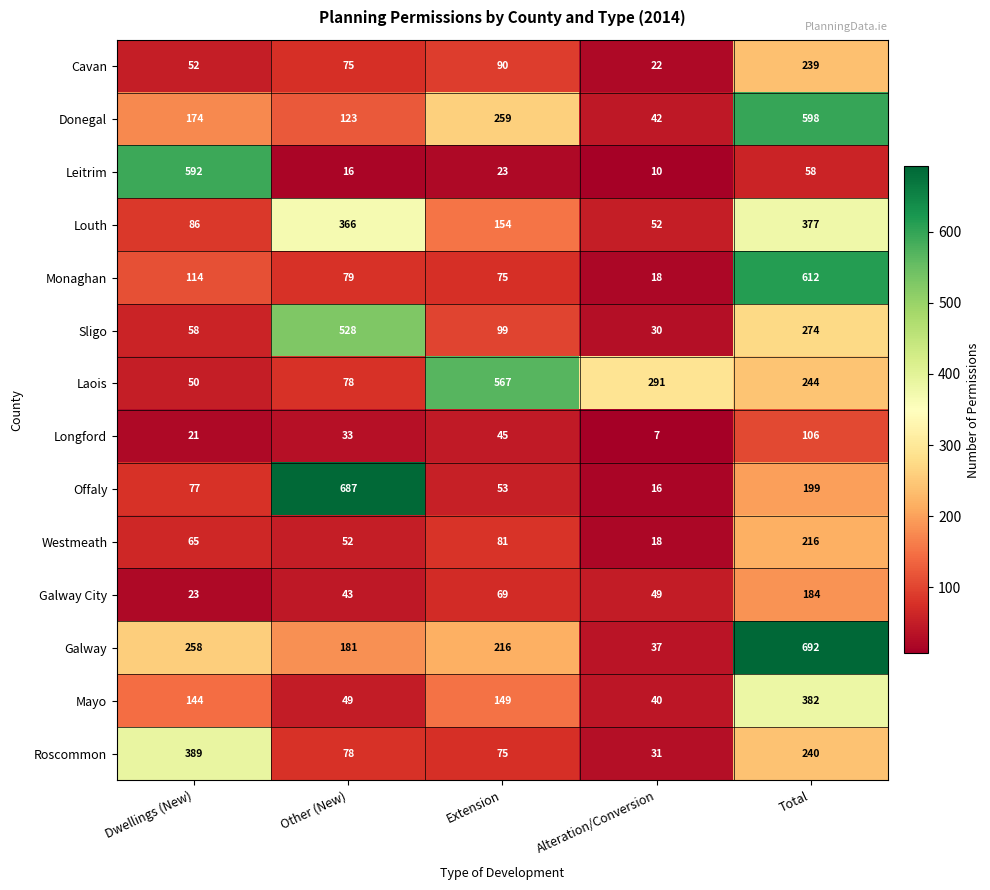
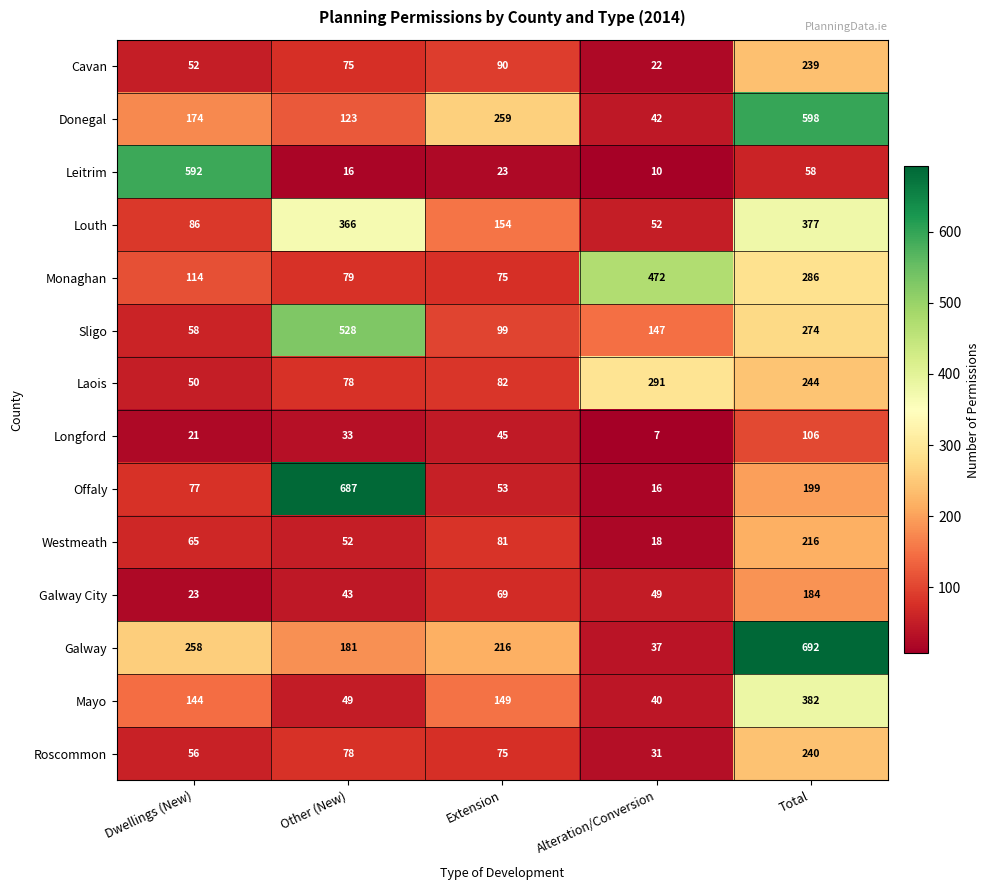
Monaghan, Alteration/Conversion: 18 -> 472
Monaghan, Total: 612 -> 286
Sligo, Alteration/Conversion: 30 -> 147
Laois, Extension: 567 -> 82
Roscommon, Dwellings (New): 389 -> 56
